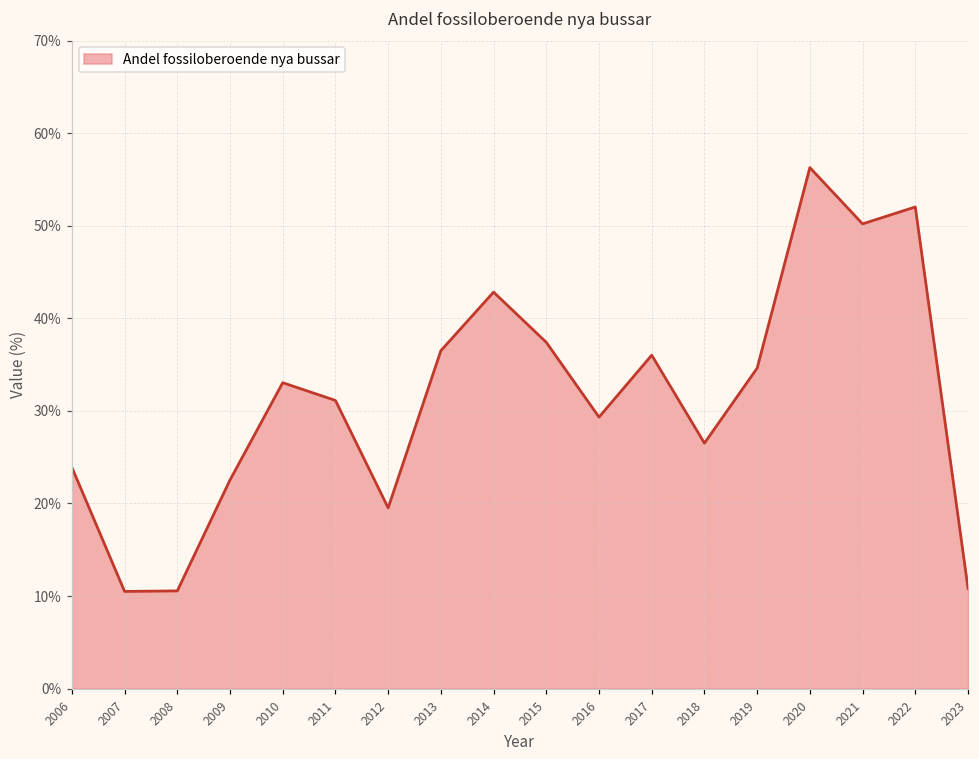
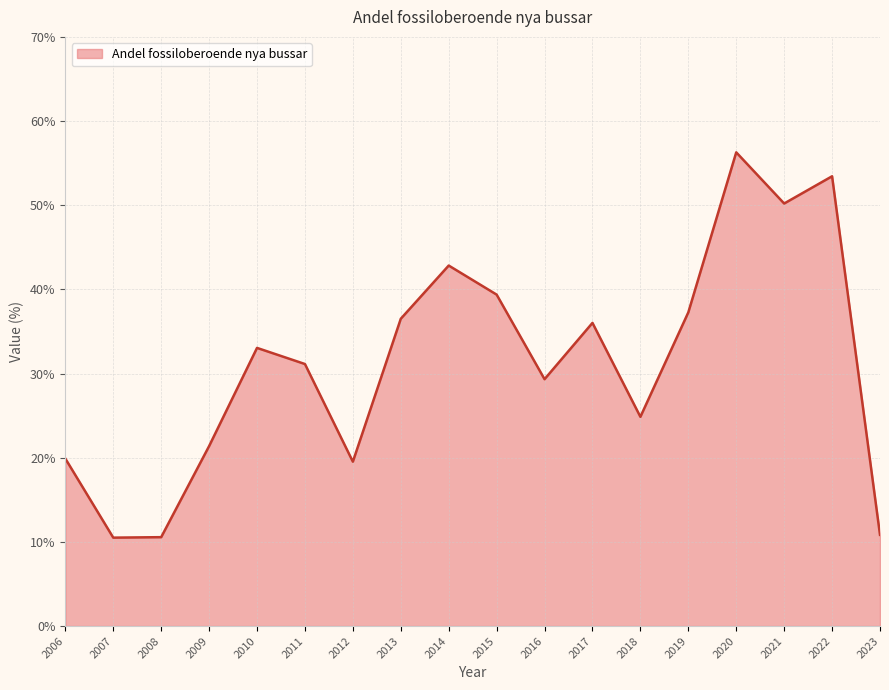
2006: 24% -> 20%
2009: 23% -> 21%
2015: 37% -> 39%
2018: 27% -> 25%
2019: 35% -> 37%
2022: 52% -> 53%
